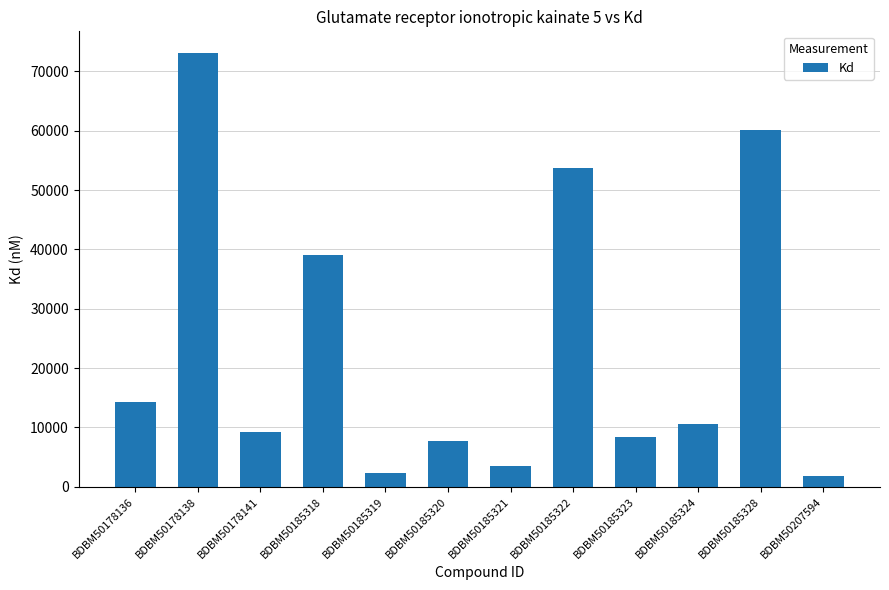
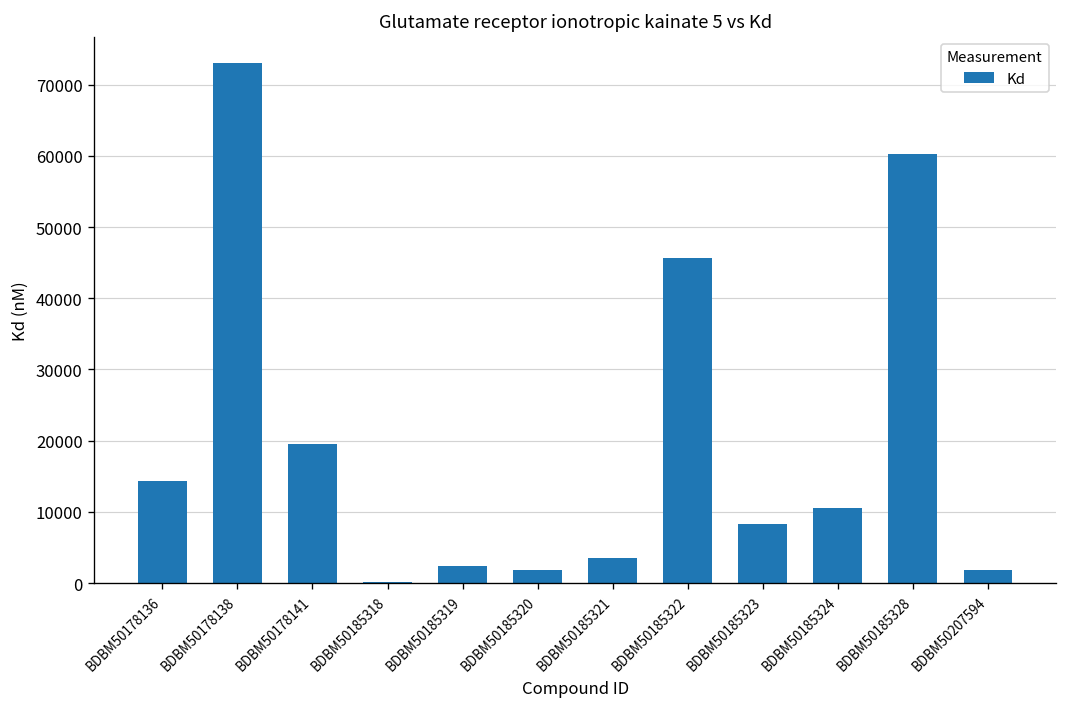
BDBM50178141: 9000 -> 20000
BDBM50185318: 39000 -> 0
BDBM50185320: 8000 -> 2000
BDBM50185322: 54000 -> 46000
